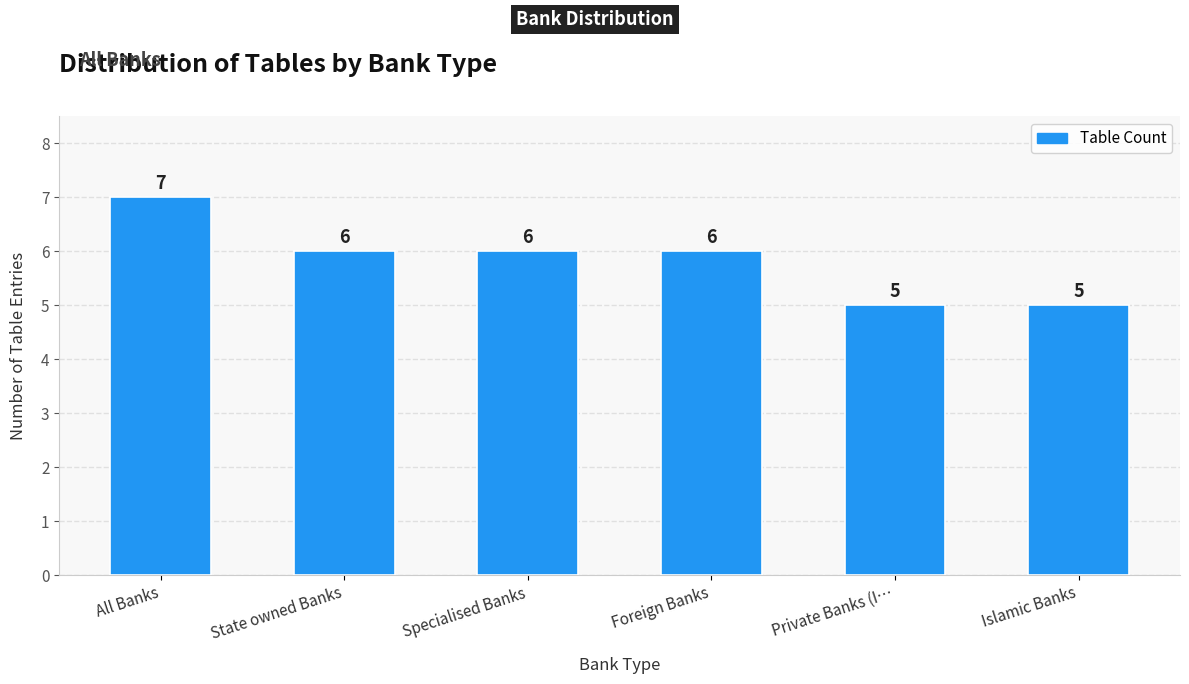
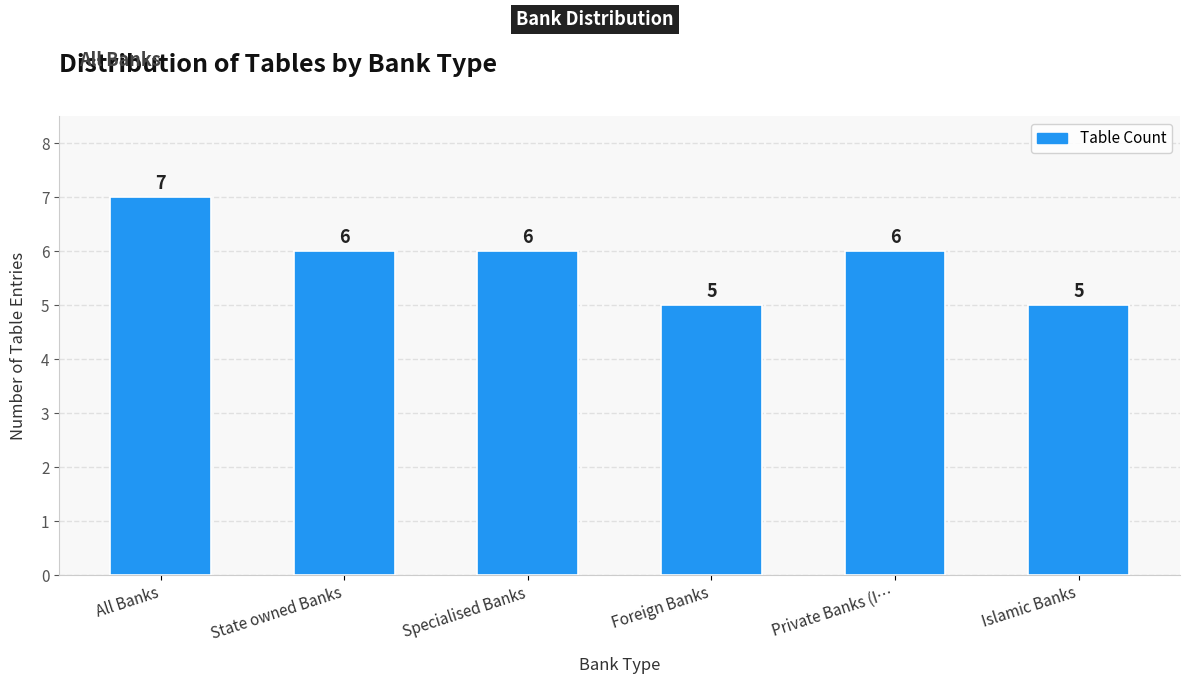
Foreign Banks: 6 -> 5
Private Banks (I…: 5 -> 6
